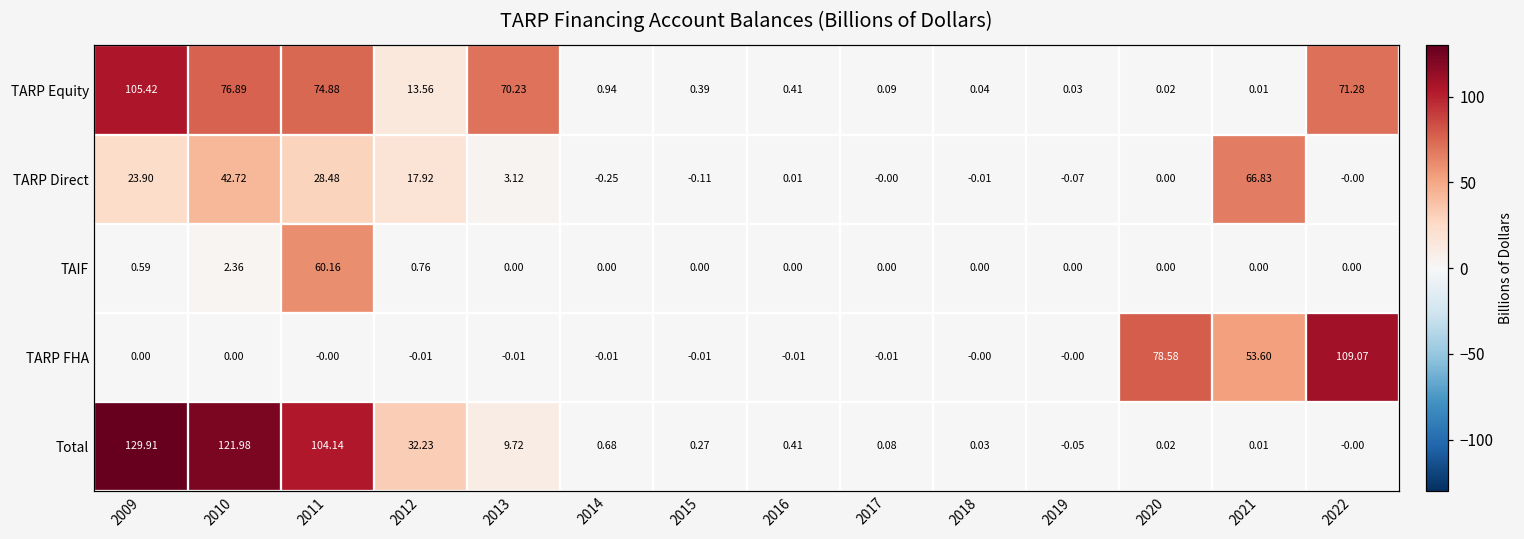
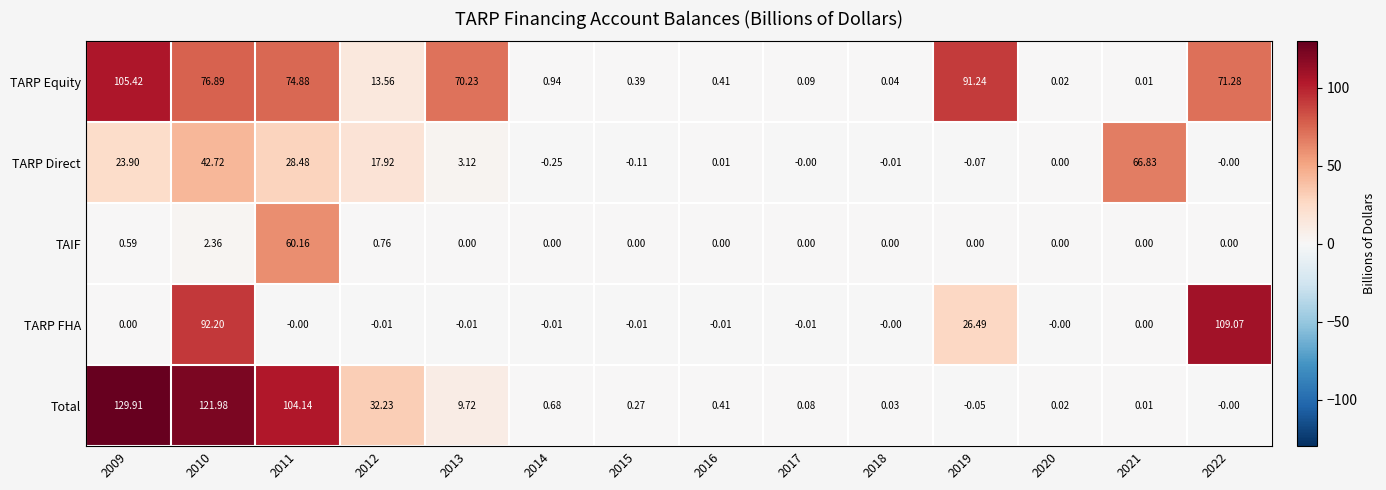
TARP Equity, 2019: 0.03 -> 91.24
TARP FHA, 2010: 0.00 -> 92.20
TARP FHA, 2019: -0.00 -> 26.49
TARP FHA, 2020: 78.58 -> -0.00
TARP FHA, 2021: 53.60 -> 0.00
